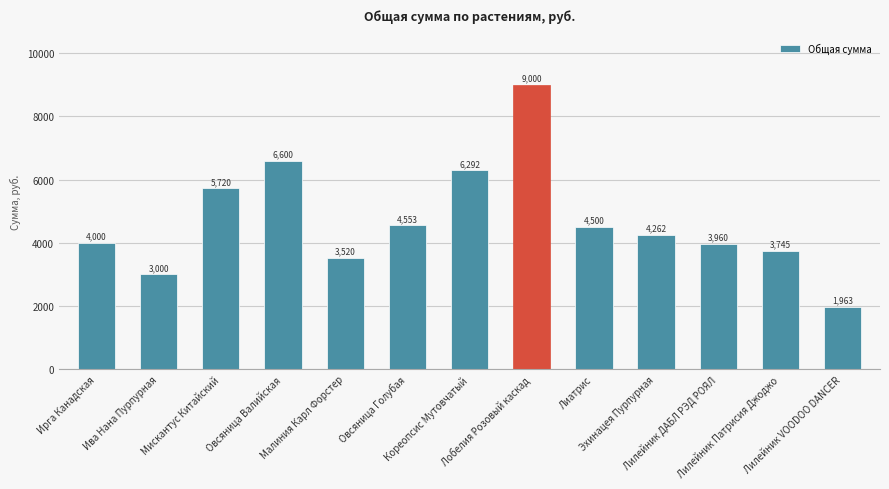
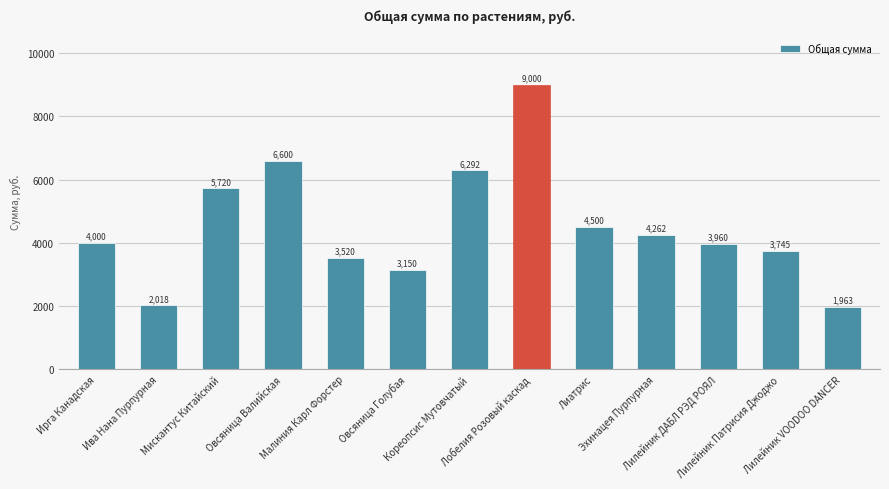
Ива Нана Пурпурная: 3,000 -> 2,018
Овсяница Голубая: 4,553 -> 3,150
